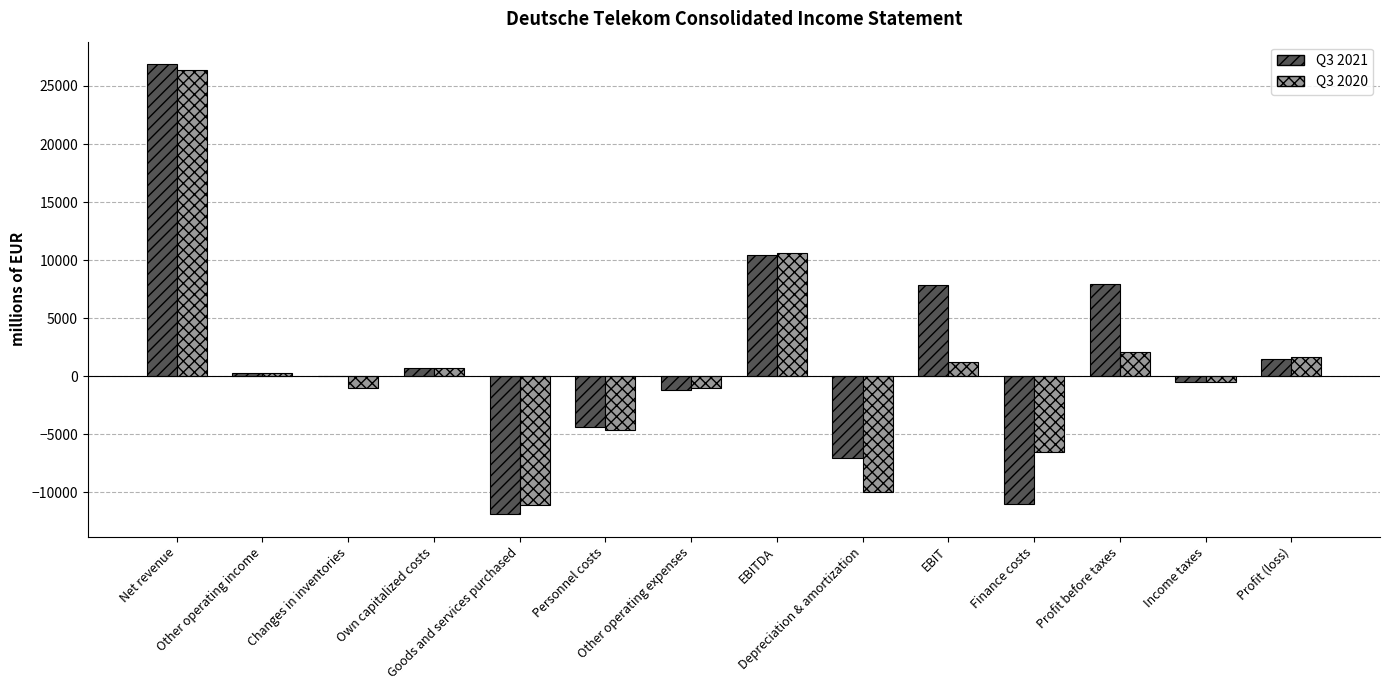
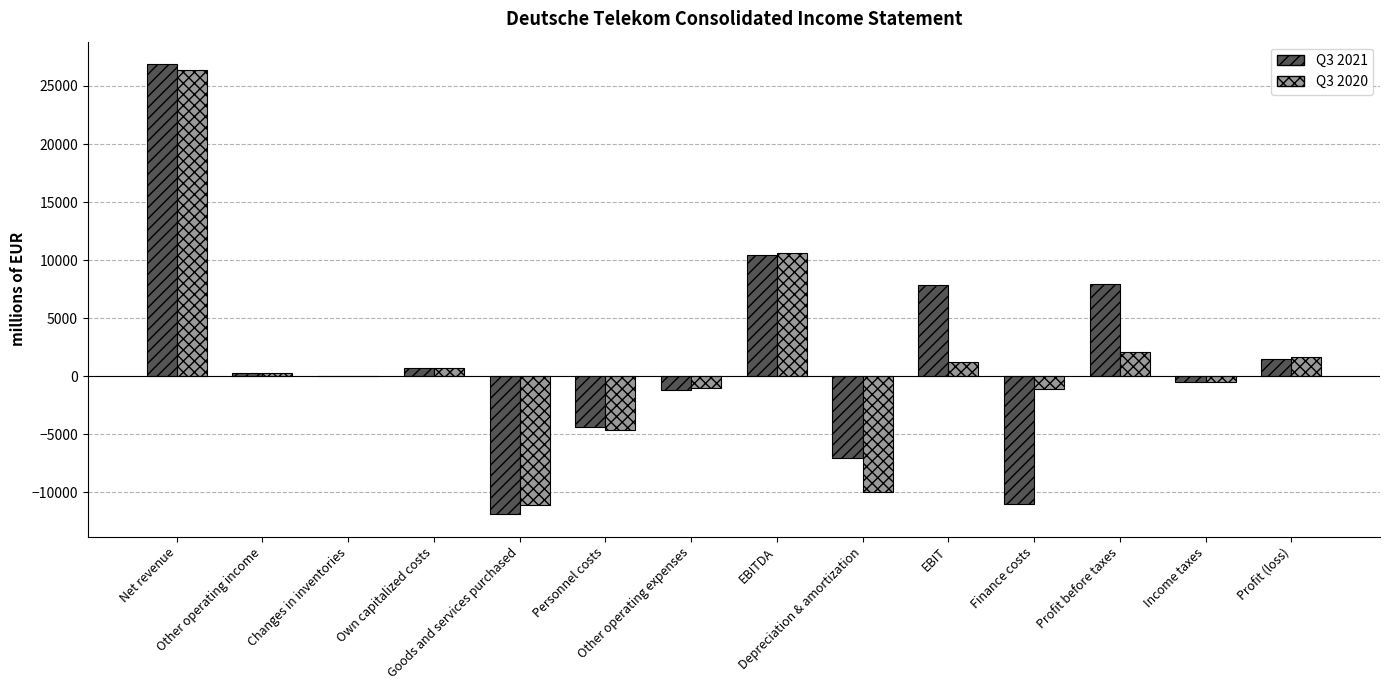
Q3 2020, Changes in inventories: -1000 -> 0
Q3 2020, Finance costs: -6500 -> -1100
